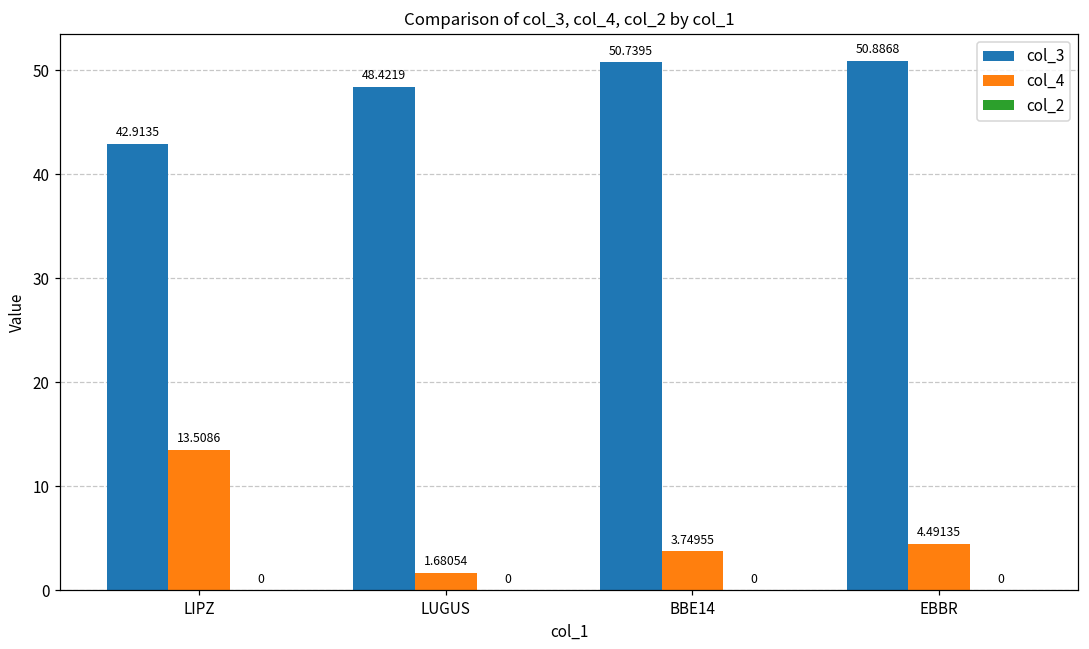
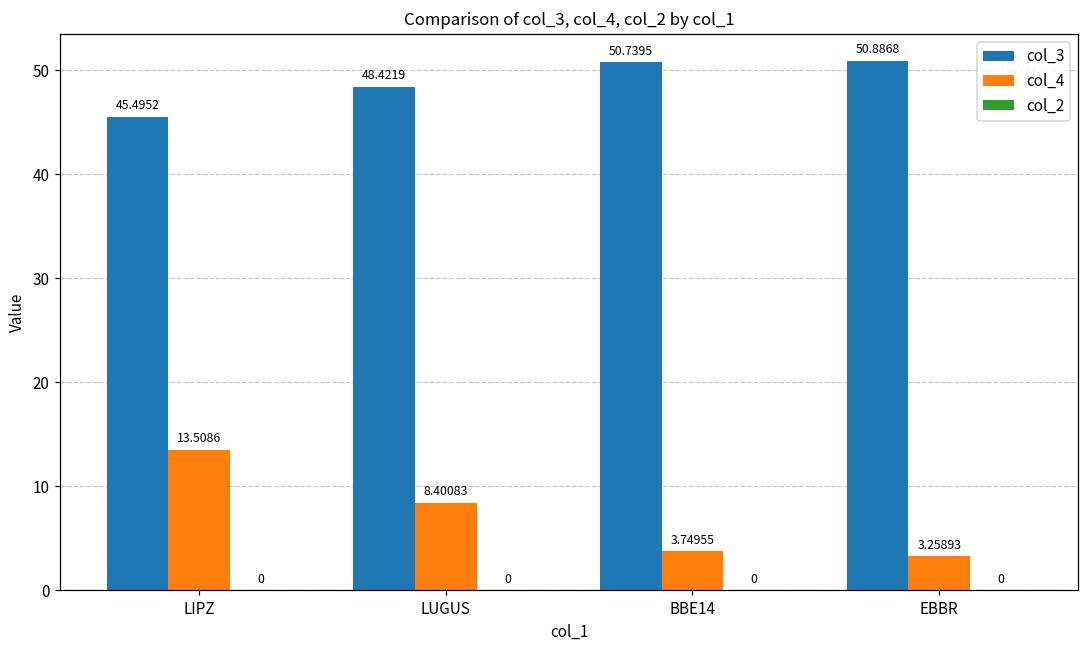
col_3, LIPZ: 42.9135 -> 45.4952
col_4, LUGUS: 1.68054 -> 8.40083
col_4, EBBR: 4.49135 -> 3.25893
